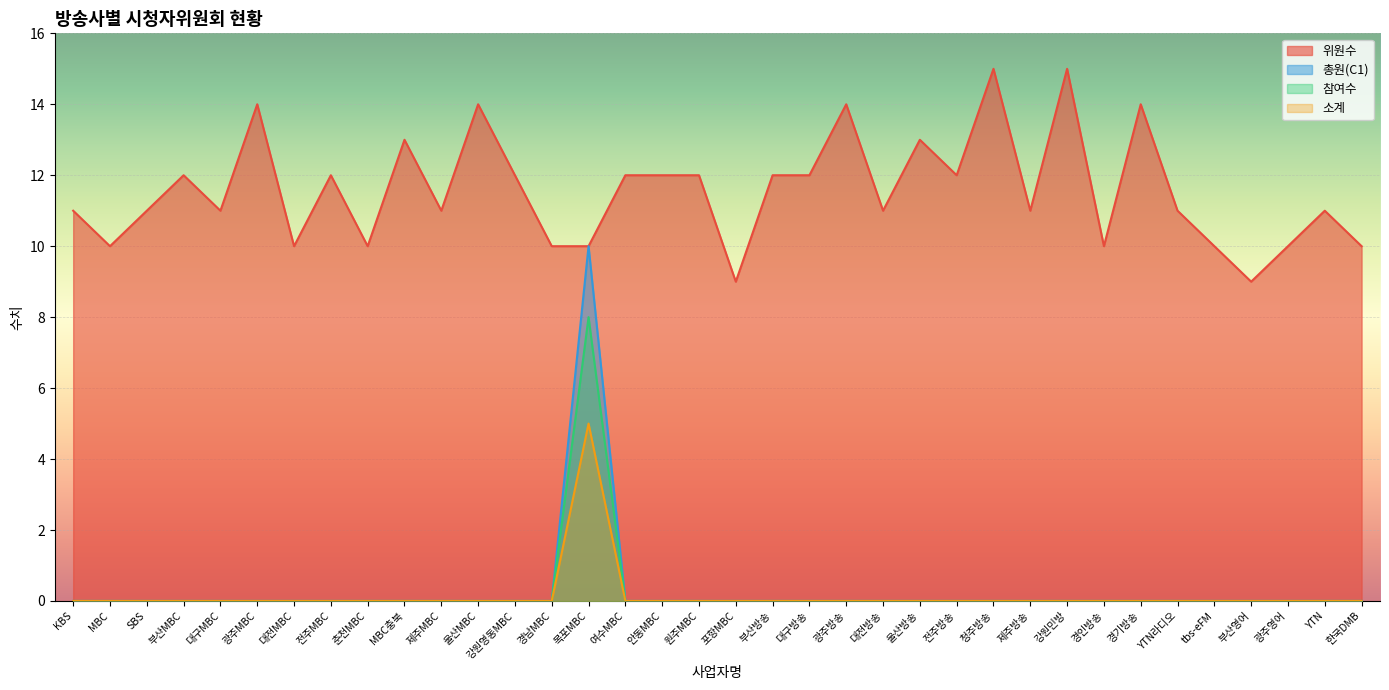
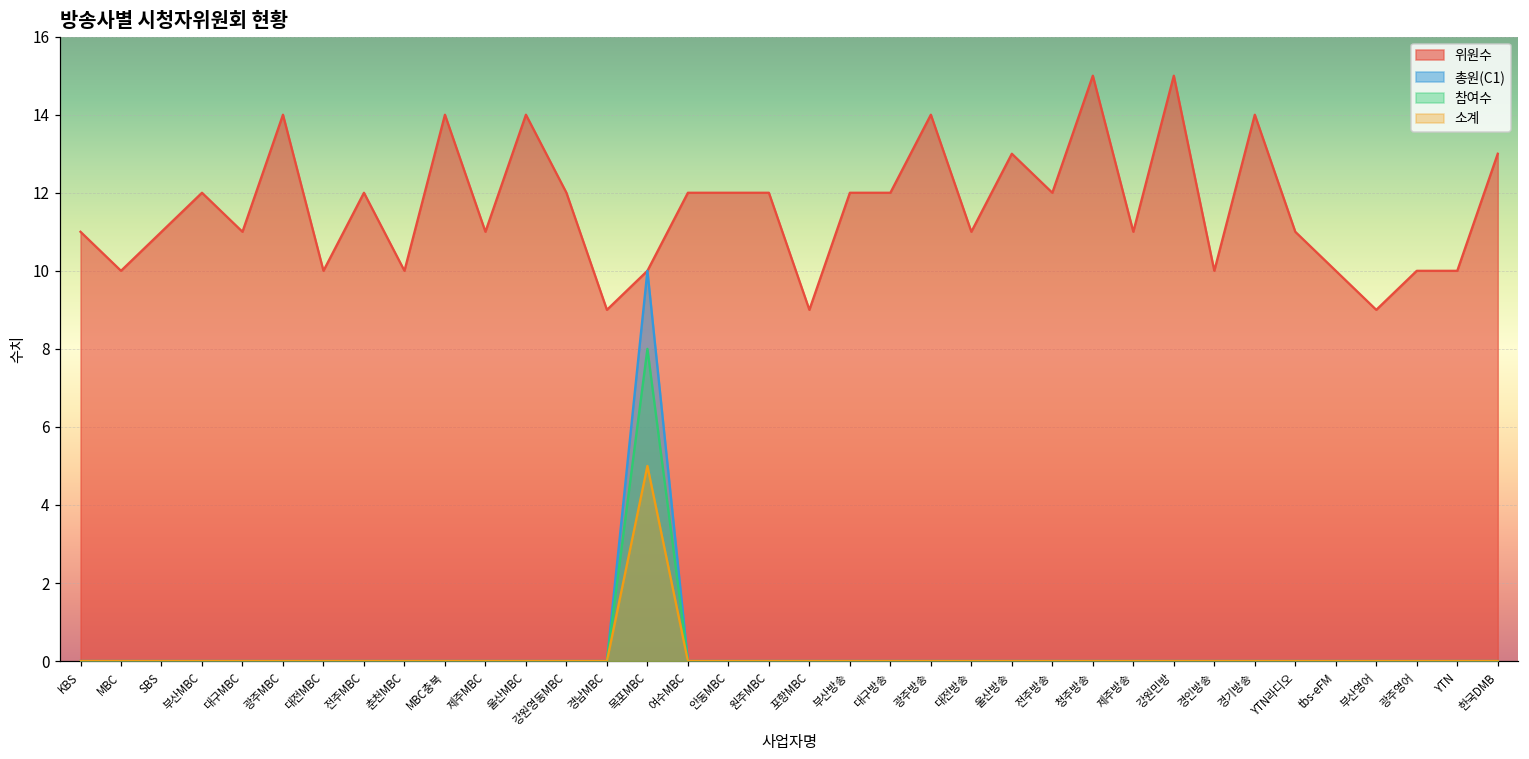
위원수, MBC충북: 13 -> 14
위원수, 경남MBC: 10 -> 9
위원수, YTN: 11 -> 10
위원수, 한국DMB: 10 -> 13
